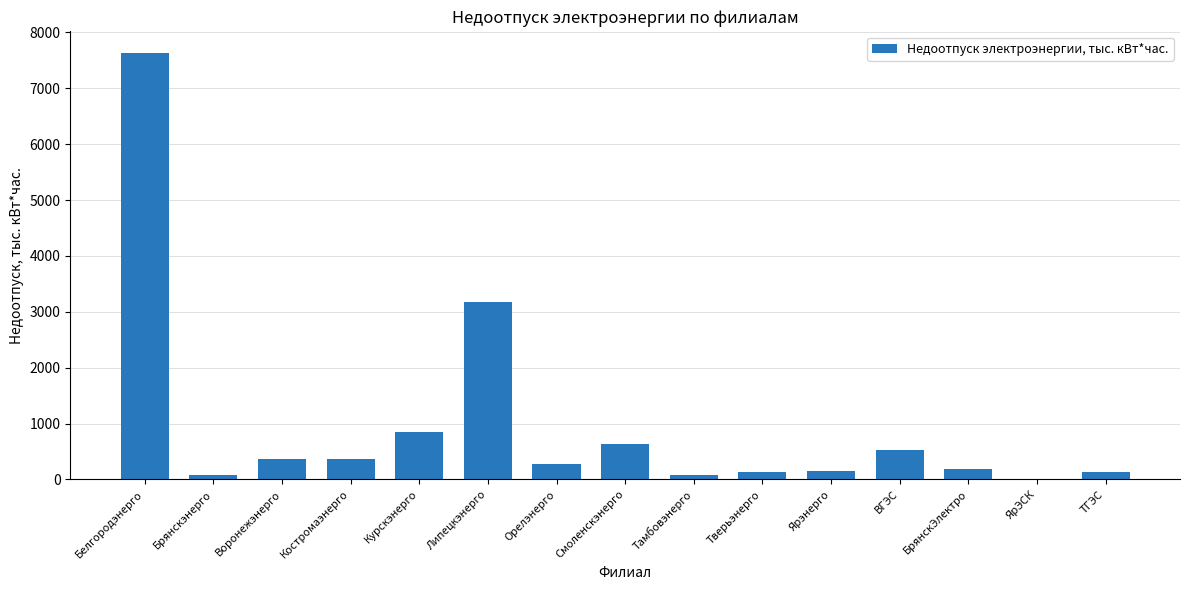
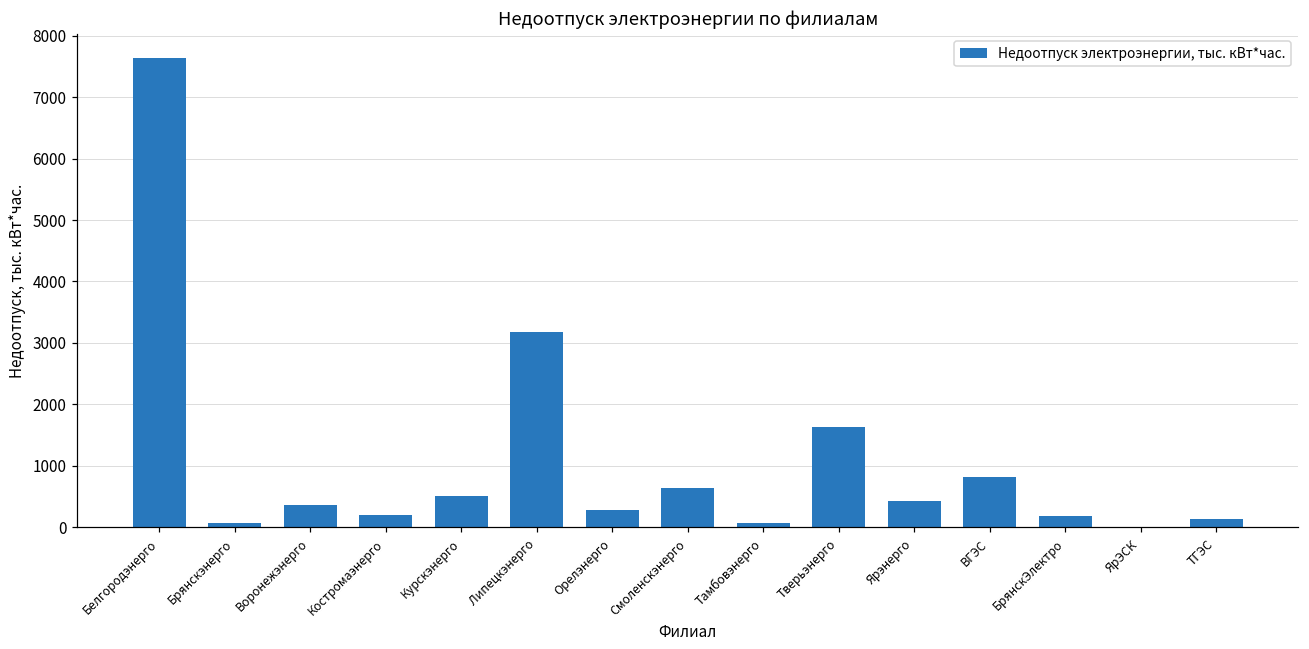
Костромаэнерго: 400 -> 200
Курскэнерго: 800 -> 500
Тверьэнерго: 100 -> 1600
Ярэнерго: 200 -> 400
ВГЭС: 500 -> 800
